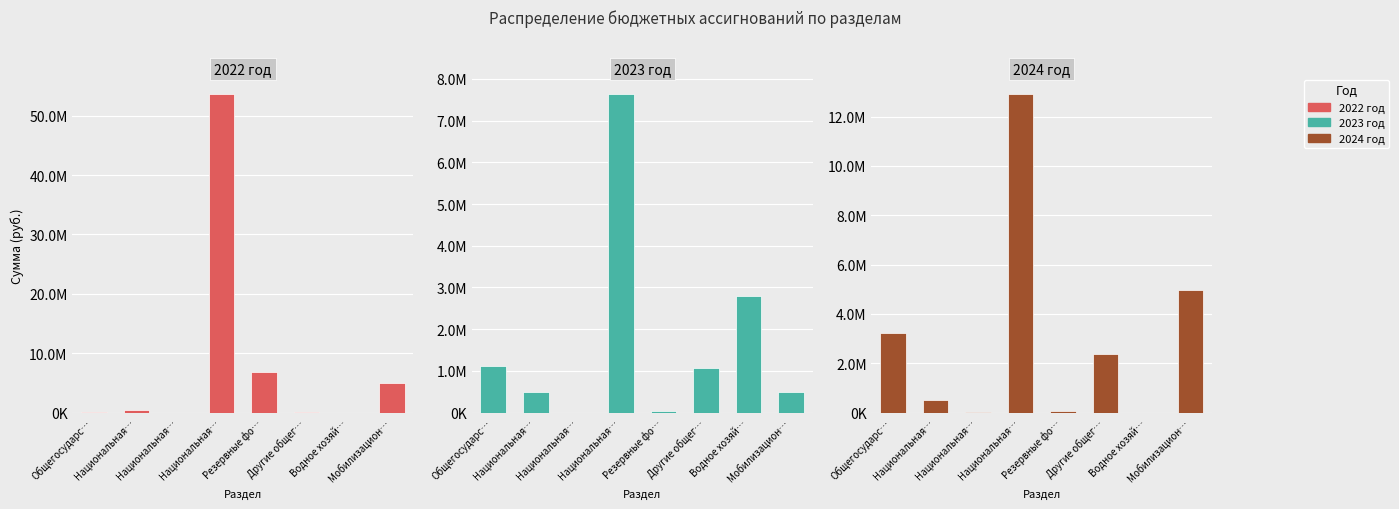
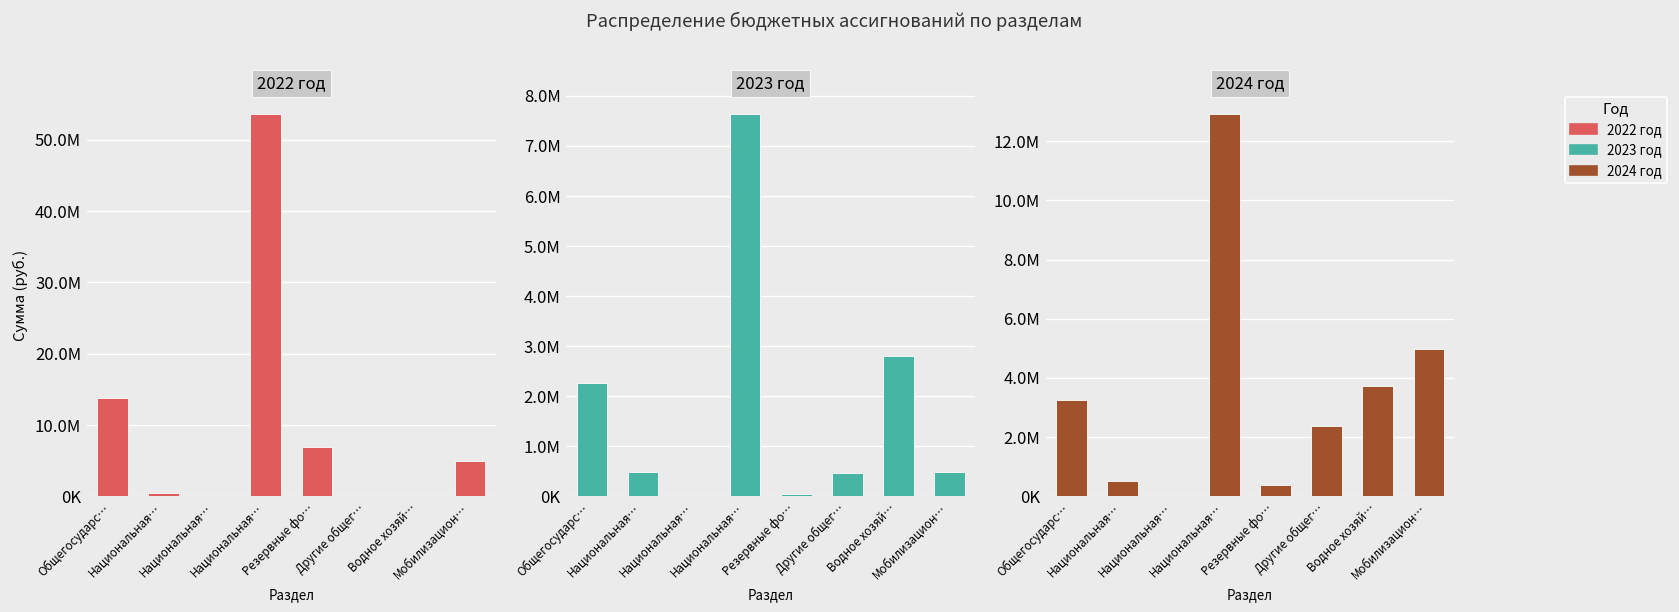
2022 год, Общегосударс…: 0 -> 14000000
2023 год, Общегосударс…: 1100000 -> 2300000
2023 год, Другие общег…: 1100000 -> 500000
2024 год, Резервные фо…: 100000 -> 400000
2024 год, Водное хозяй…: 0 -> 3700000
